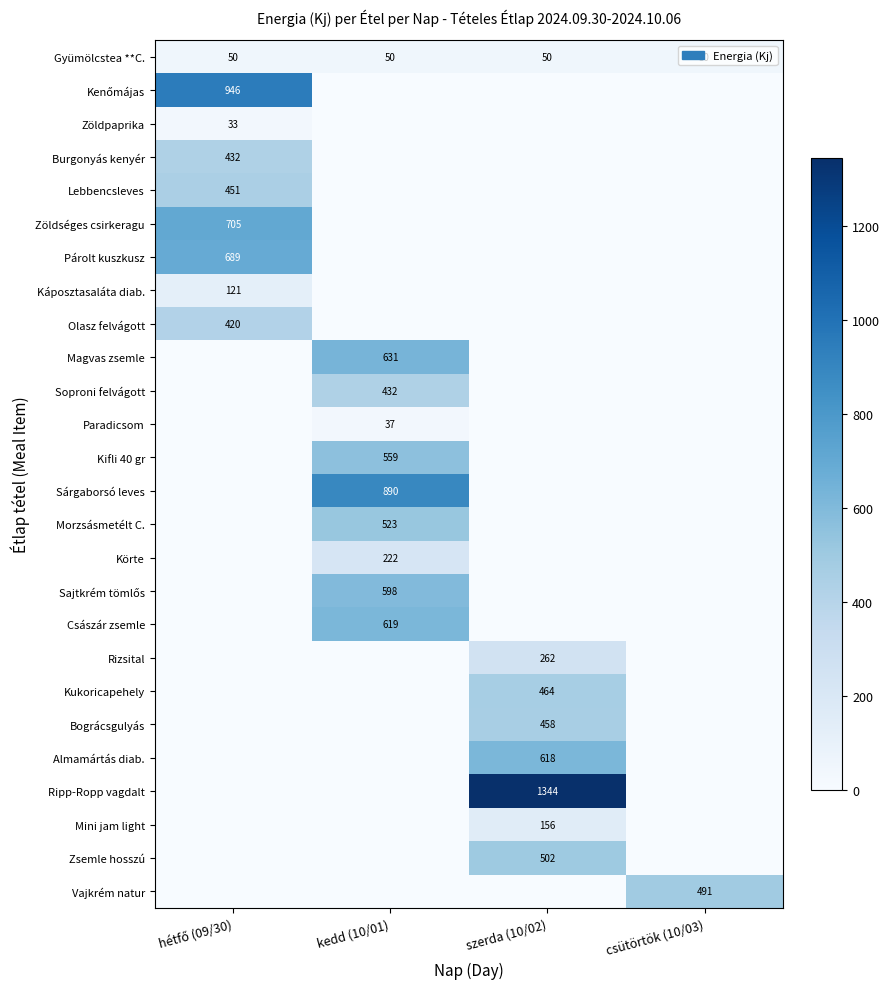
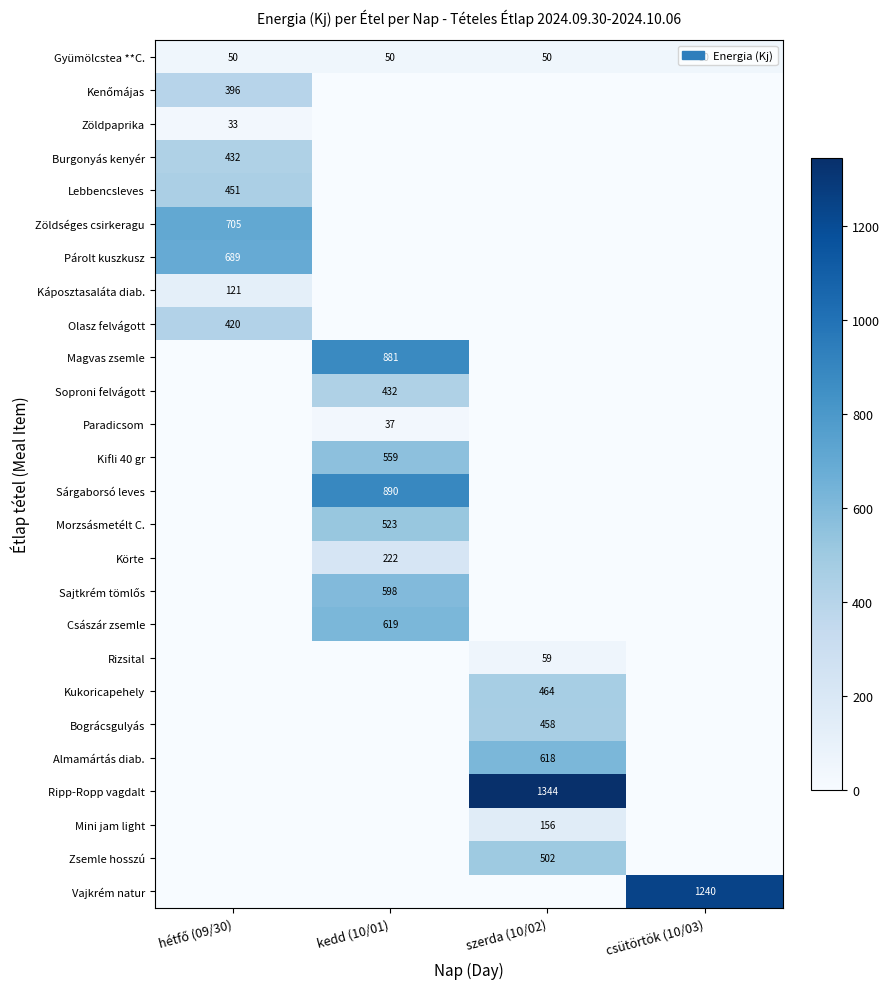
Kenőmájas, hétfő (09/30): 946 -> 396
Magvas zsemle, kedd (10/01): 631 -> 881
Rizsital, szerda (10/02): 262 -> 59
Vajkrém natur, csütörtök (10/03): 491 -> 1240
